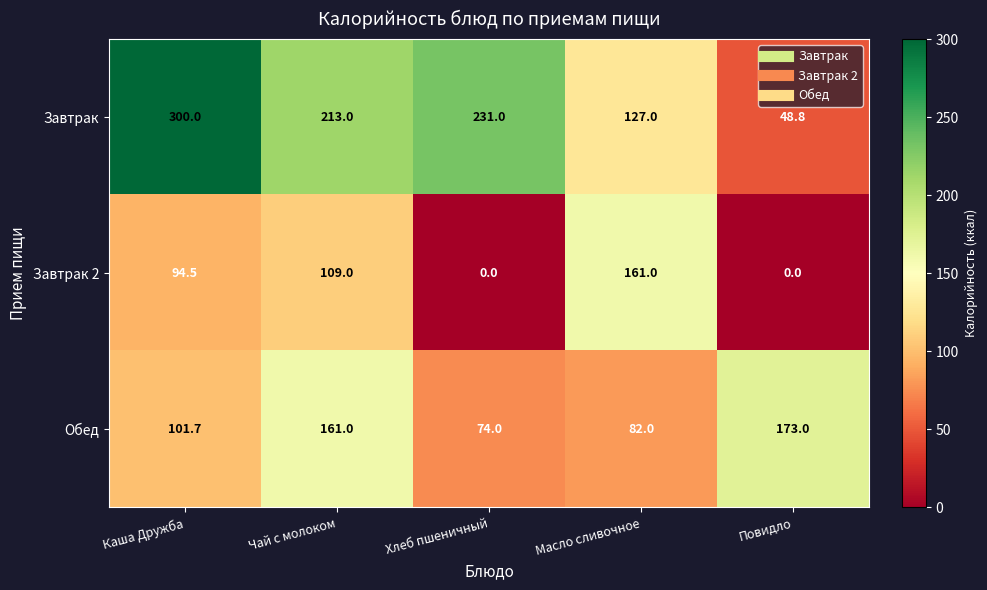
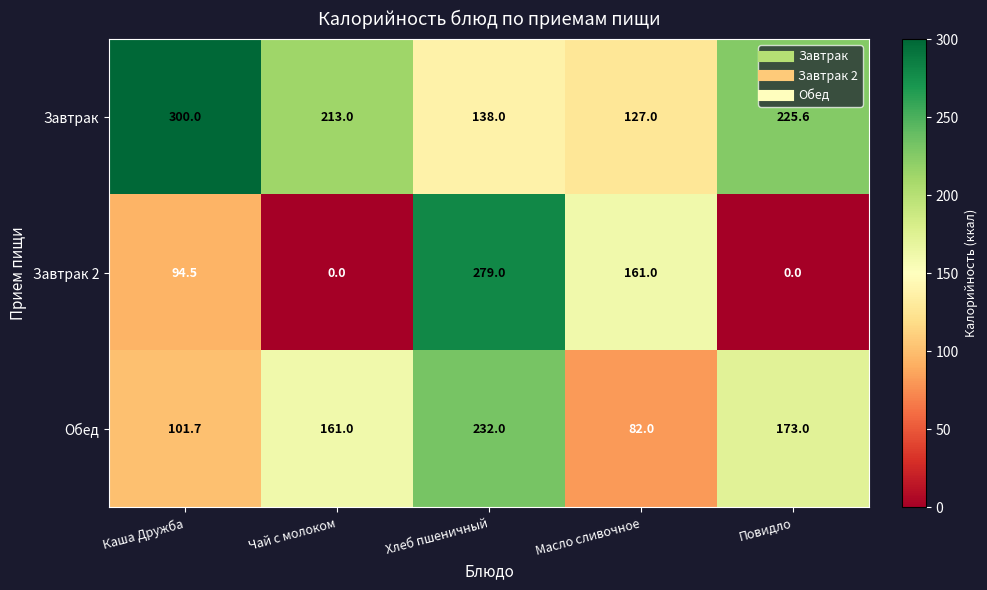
Завтрак, Хлеб пшеничный: 231.0 -> 138.0
Завтрак, Повидло: 48.8 -> 225.6
Завтрак 2, Чай с молоком: 109.0 -> 0.0
Завтрак 2, Хлеб пшеничный: 0.0 -> 279.0
Обед, Хлеб пшеничный: 74.0 -> 232.0
